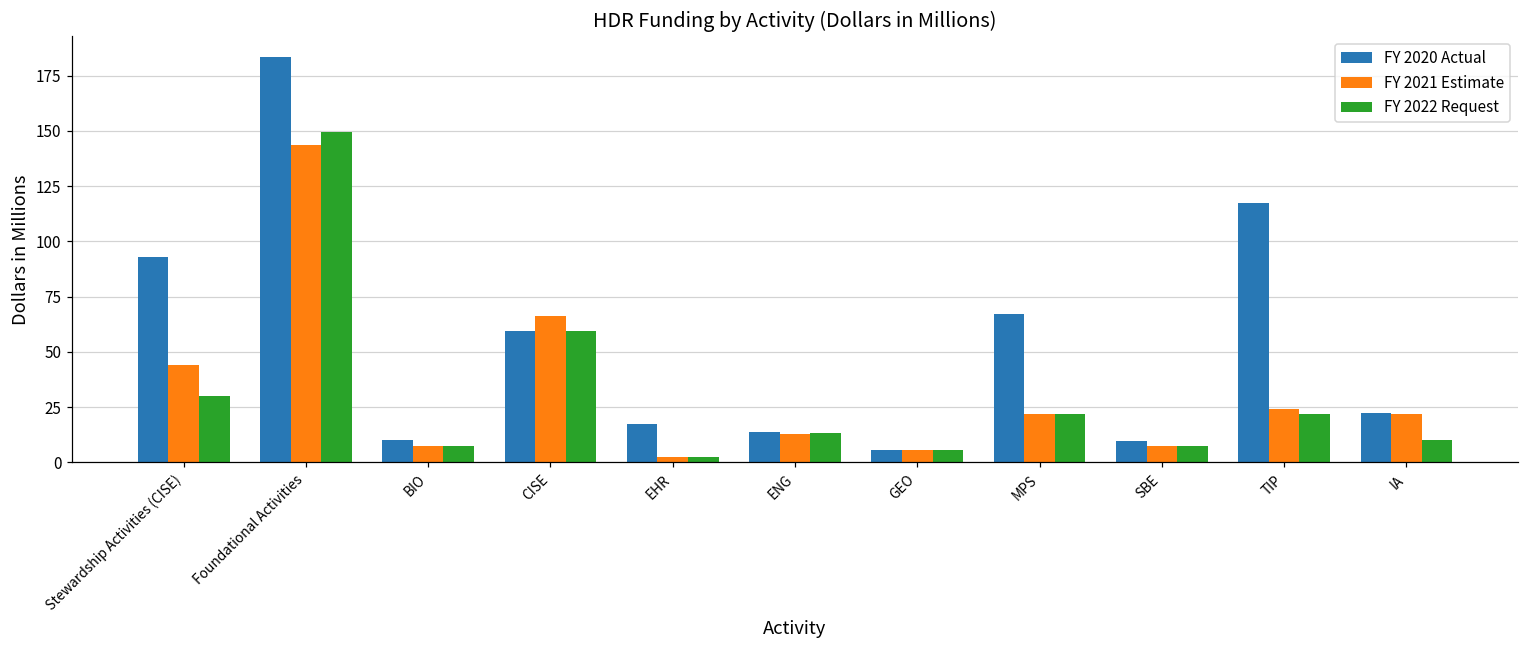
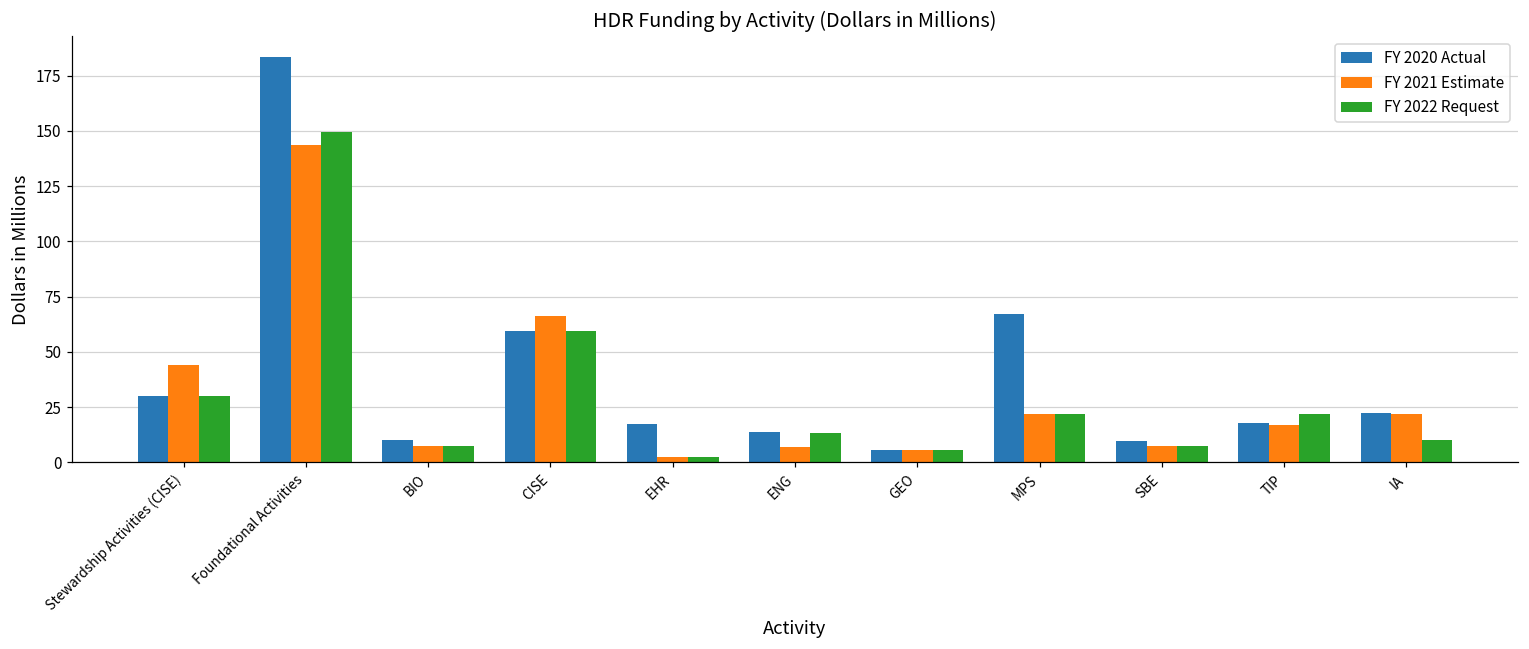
FY 2020 Actual, Stewardship Activities (CISE): 93 -> 30
FY 2021 Estimate, ENG: 13 -> 7
FY 2020 Actual, TIP: 118 -> 18
FY 2021 Estimate, TIP: 24 -> 17
